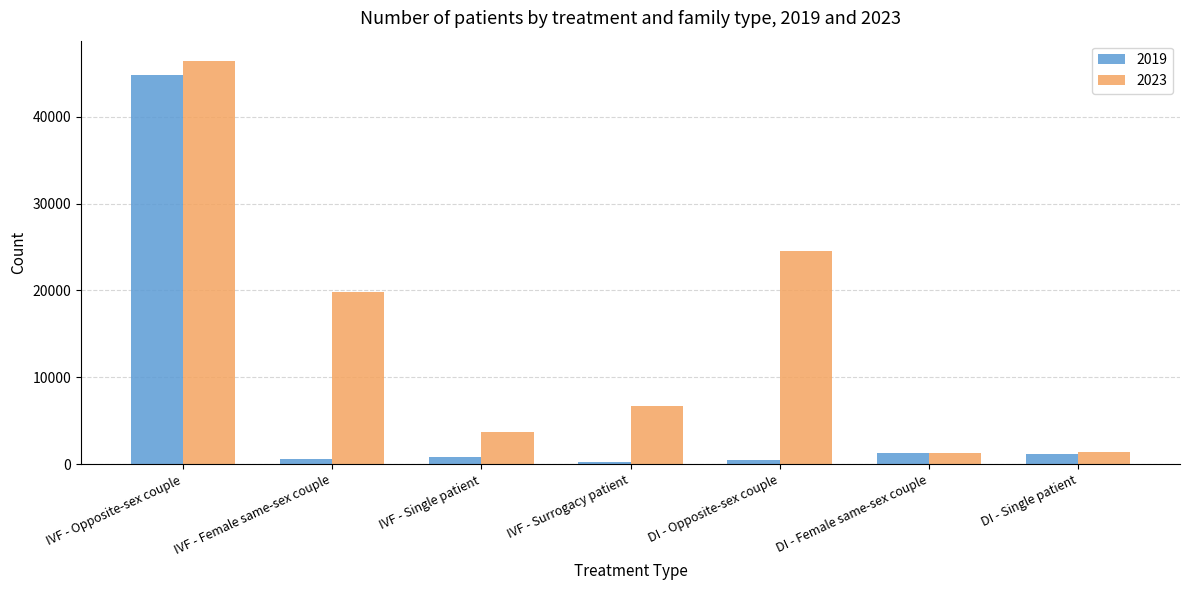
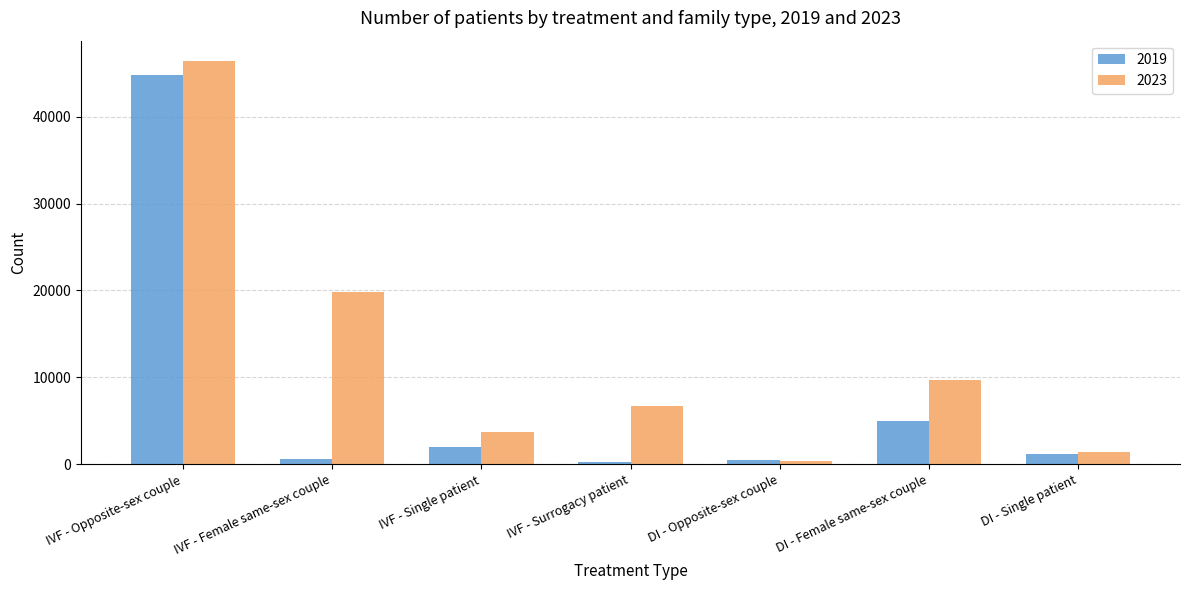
2019, IVF - Single patient: 1000 -> 2000
2023, DI - Opposite-sex couple: 25000 -> 0
2019, DI - Female same-sex couple: 1000 -> 5000
2023, DI - Female same-sex couple: 1000 -> 10000
